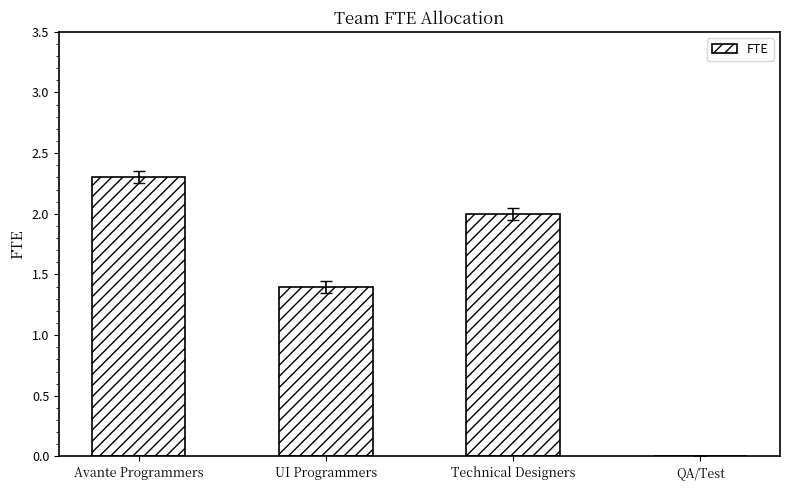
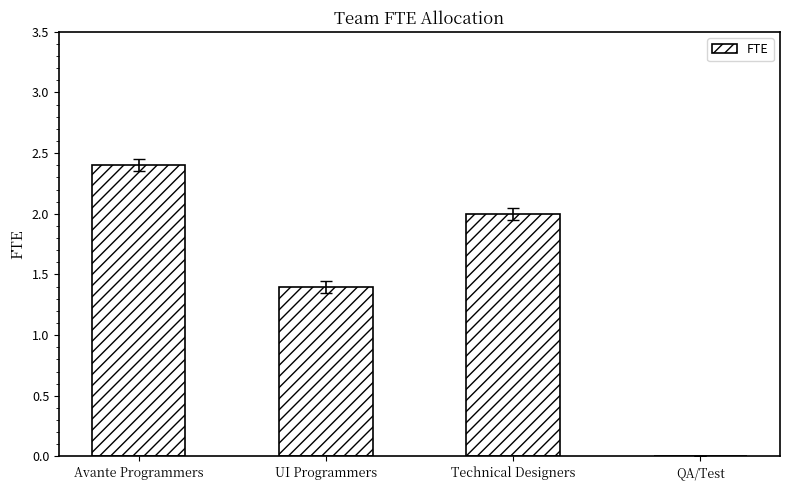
FTE, Avante Programmers: 2.3 -> 2.4
